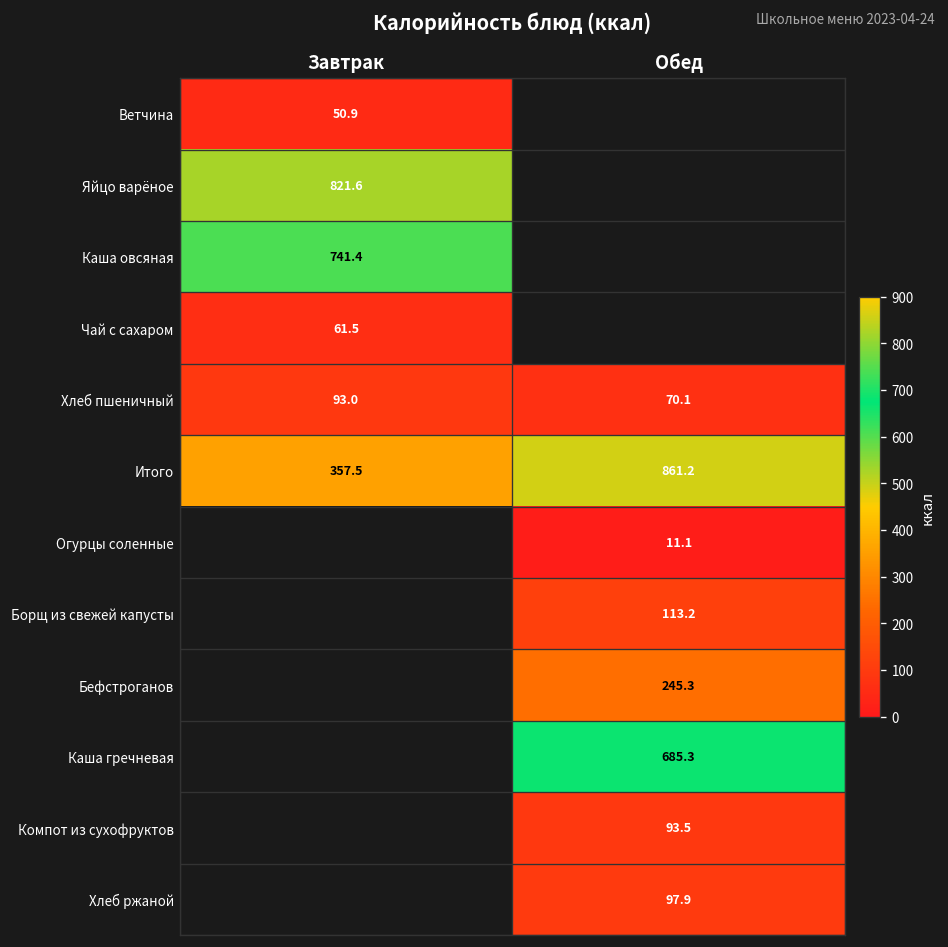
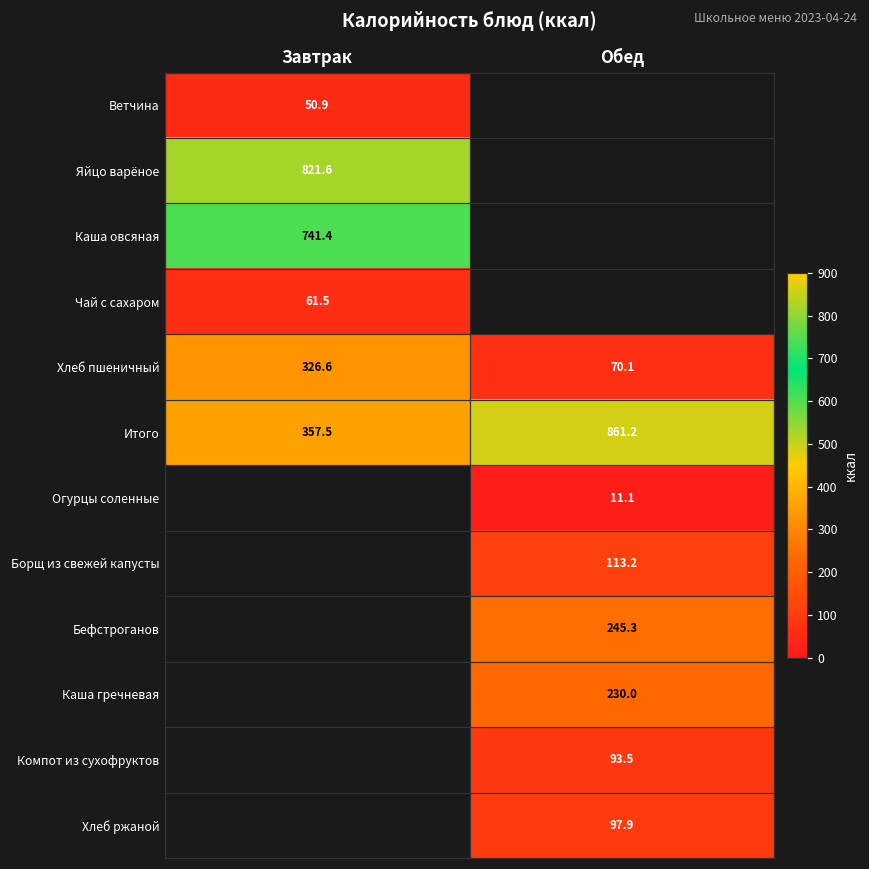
Хлеб пшеничный, Завтрак: 93.0 -> 326.6
Каша гречневая, Обед: 685.3 -> 230.0
